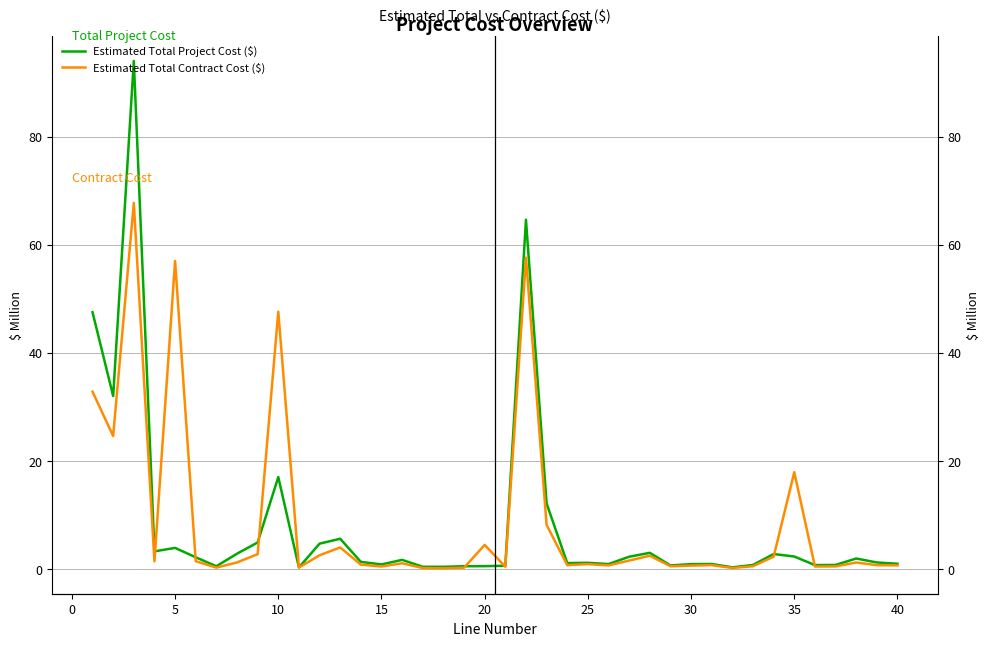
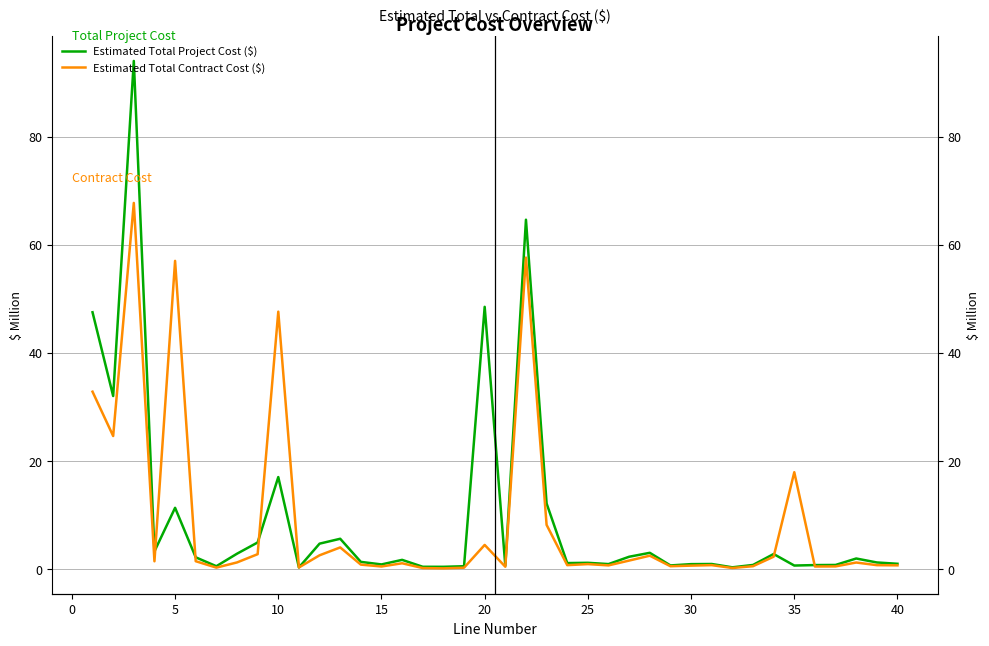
Estimated Total Project Cost ($), 5: 4 -> 11
Estimated Total Project Cost ($), 20: 1 -> 49
Estimated Total Project Cost ($), 35: 2 -> 1
